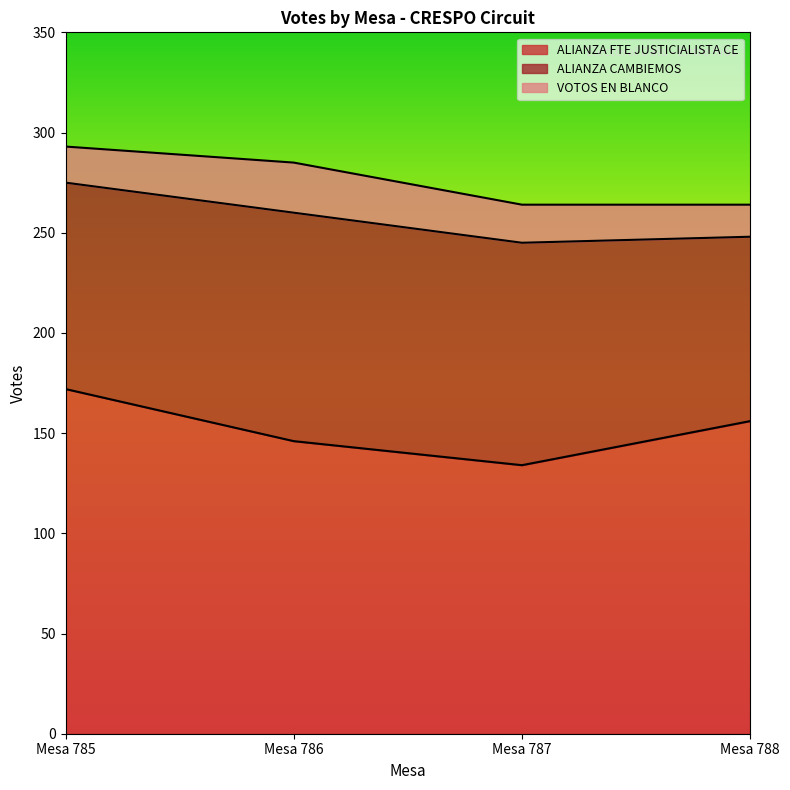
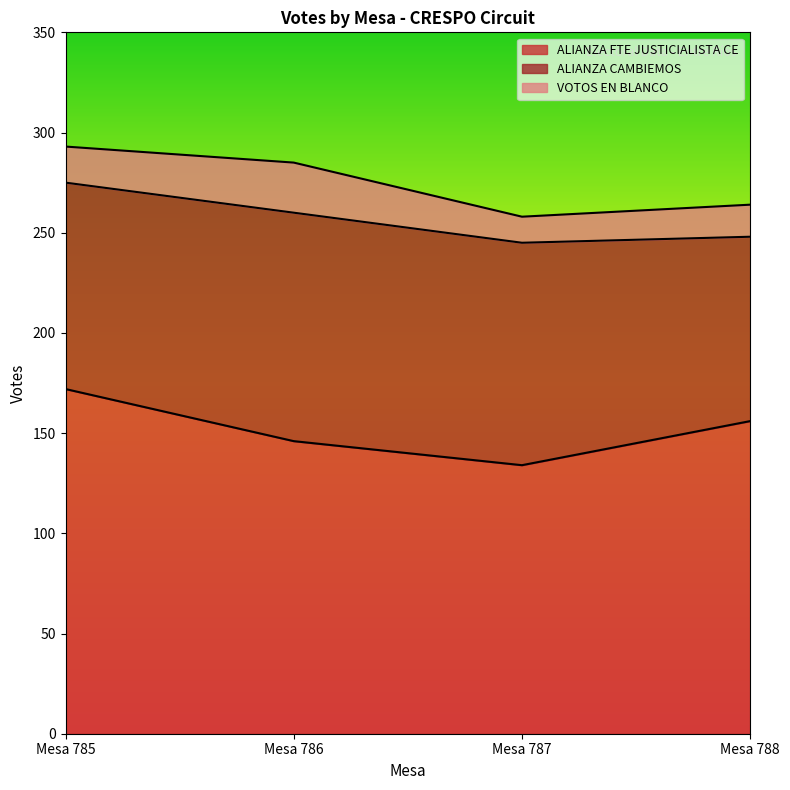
VOTOS EN BLANCO, Mesa 787: 19 -> 13
